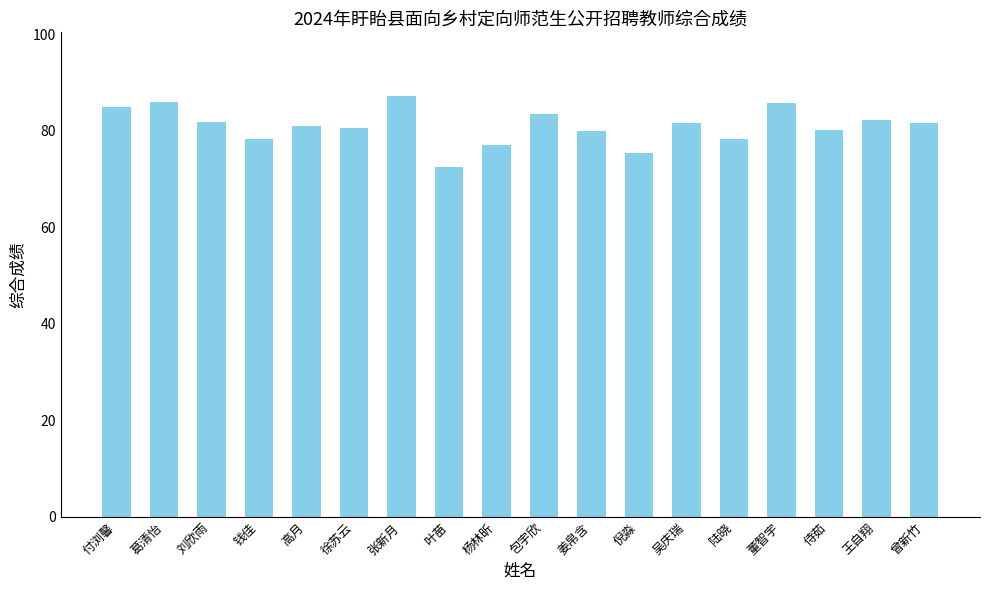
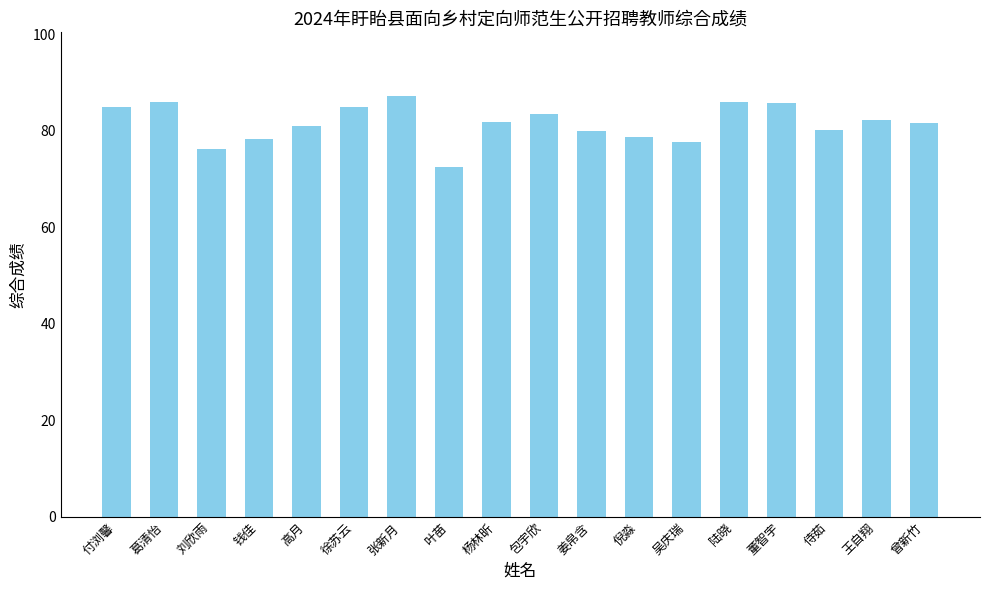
刘欣雨: 82 -> 76
徐苏云: 81 -> 85
杨林昕: 77 -> 82
倪淼: 75 -> 79
吴庆瑞: 82 -> 78
陆晓: 78 -> 86
